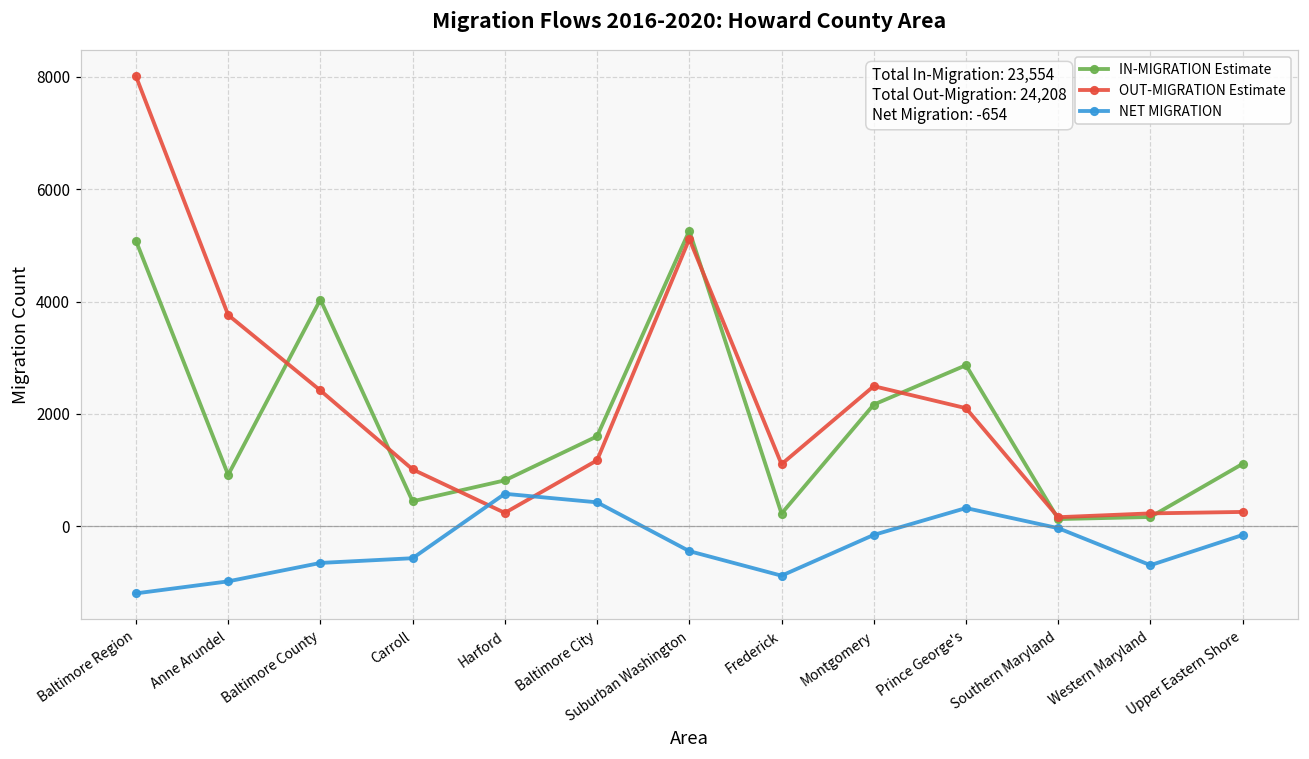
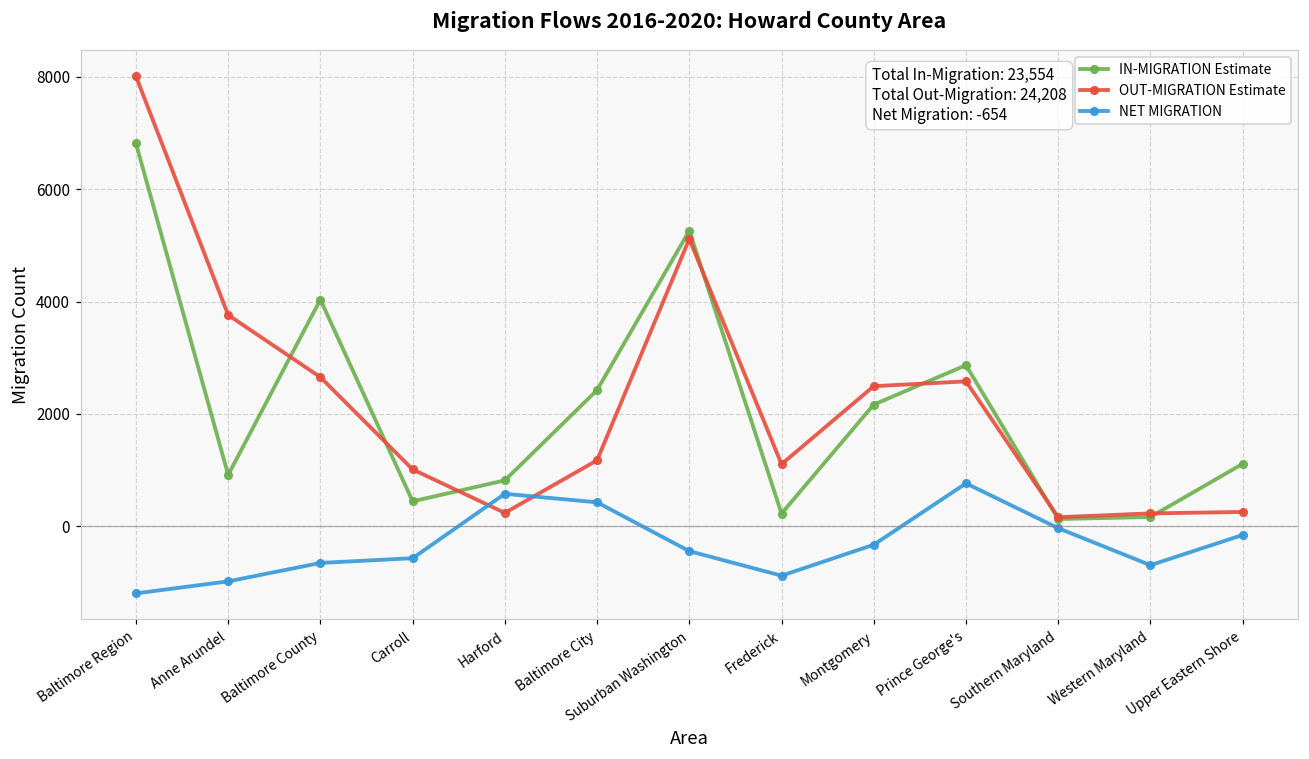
IN-MIGRATION Estimate, Baltimore Region: 5100 -> 6800
OUT-MIGRATION Estimate, Baltimore County: 2400 -> 2700
IN-MIGRATION Estimate, Baltimore City: 1600 -> 2400
NET MIGRATION, Montgomery: -200 -> -300
OUT-MIGRATION Estimate, Prince George's: 2100 -> 2600
NET MIGRATION, Prince George's: 300 -> 800
